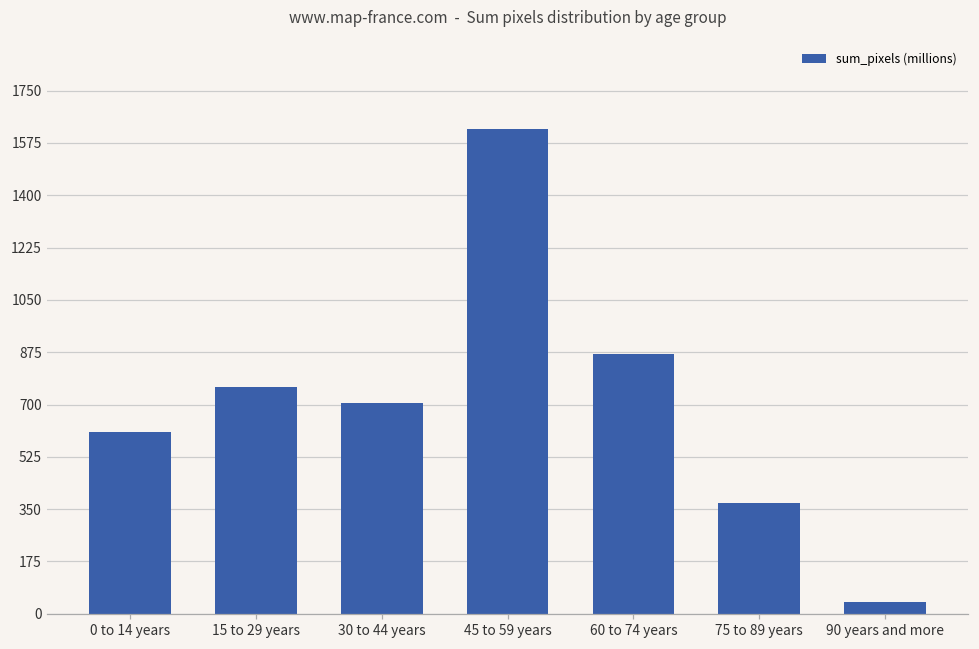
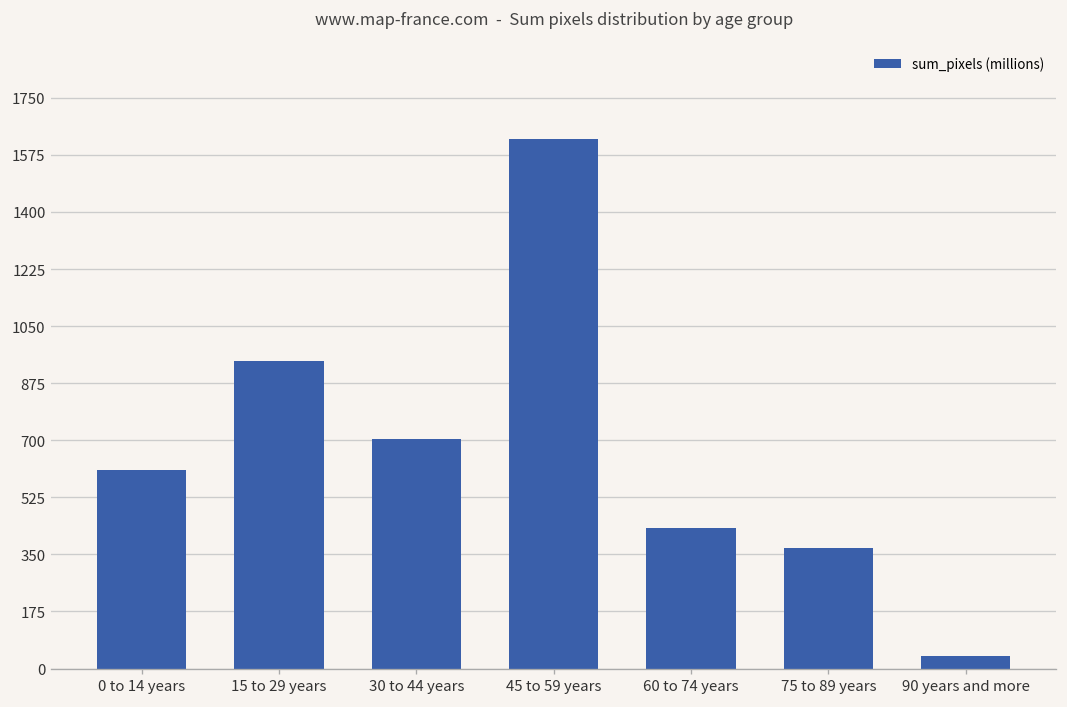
15 to 29 years: 760 -> 940
60 to 74 years: 870 -> 430
